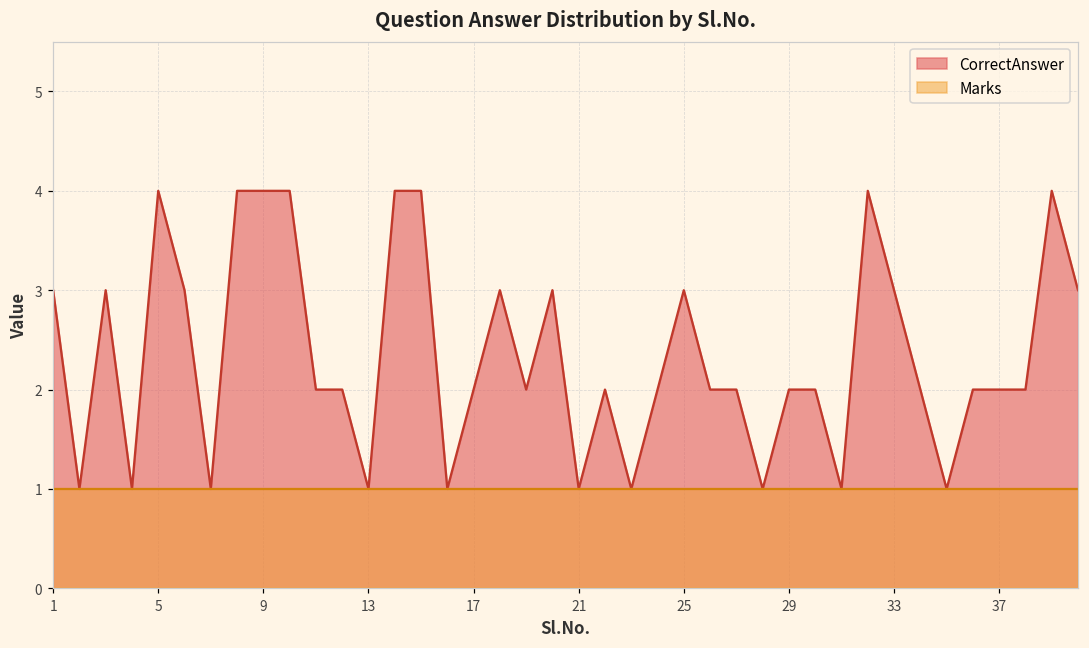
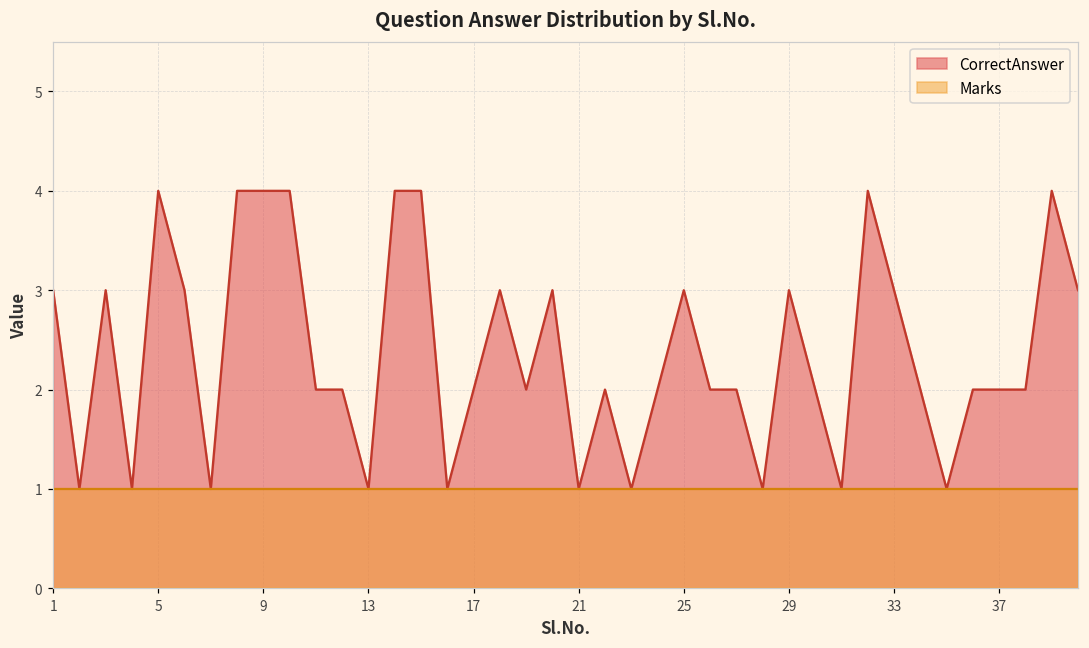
CorrectAnswer, 29: 2 -> 3
